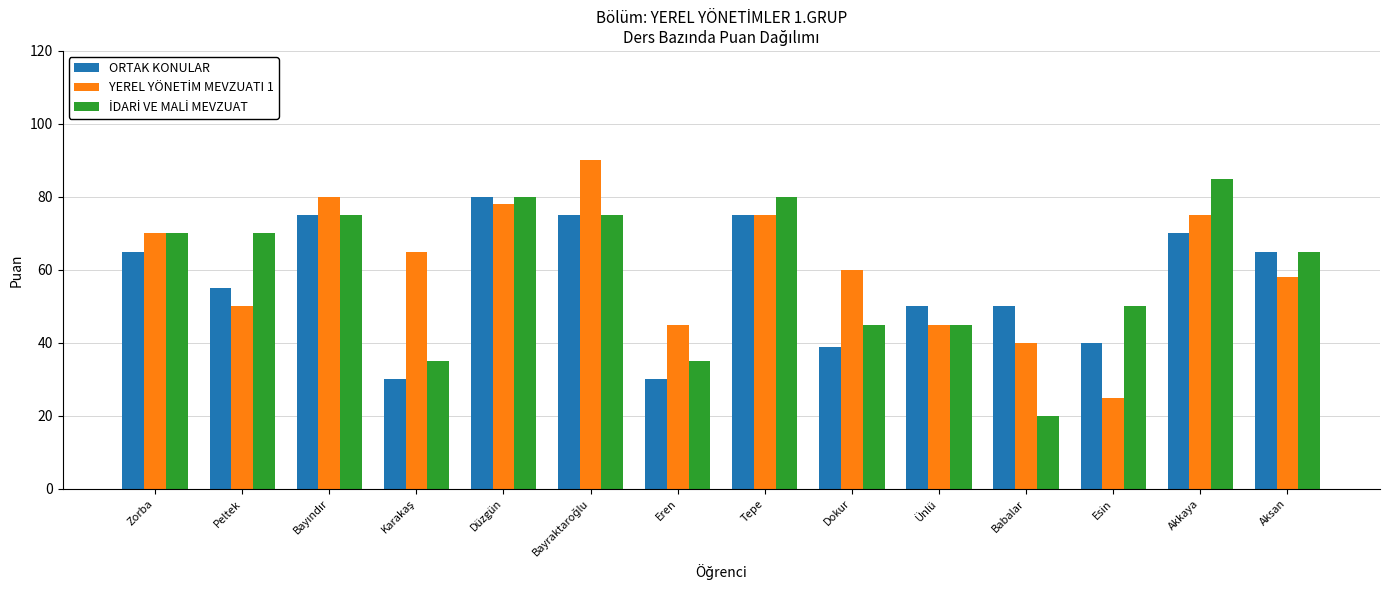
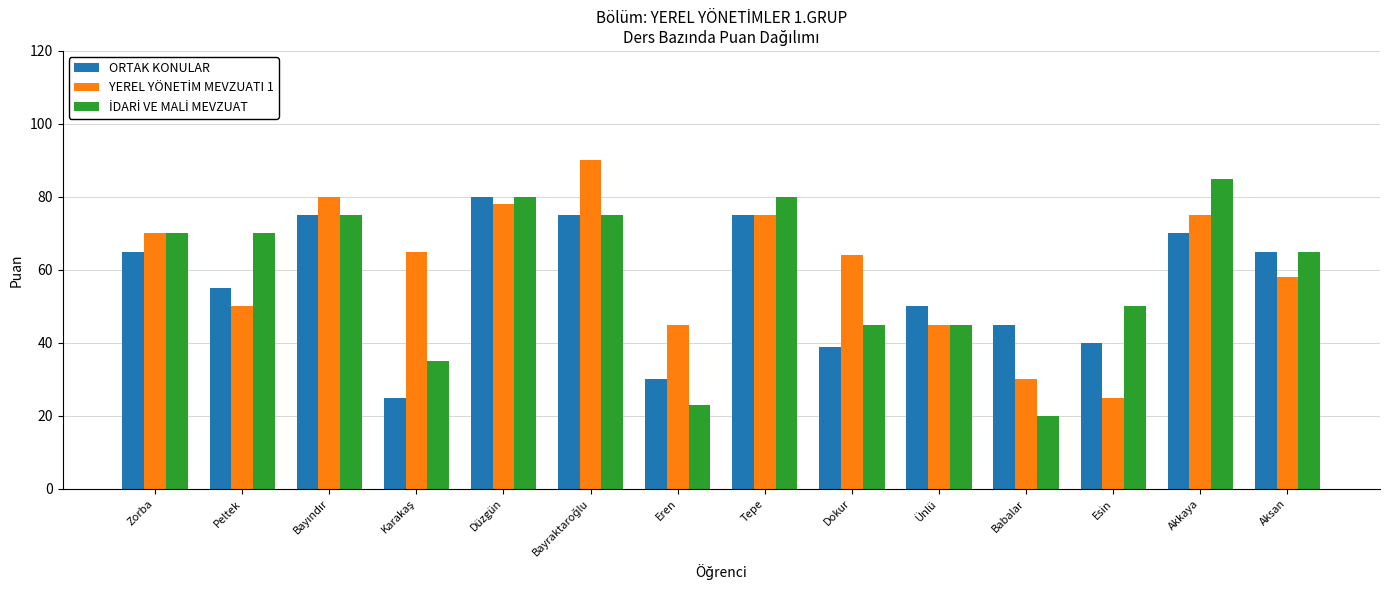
ORTAK KONULAR, Karakaş: 30 -> 25
İDARİ VE MALİ MEVZUAT, Eren: 35 -> 23
YEREL YÖNETİM MEVZUATI 1, Dokur: 60 -> 64
ORTAK KONULAR, Babalar: 50 -> 45
YEREL YÖNETİM MEVZUATI 1, Babalar: 40 -> 30
